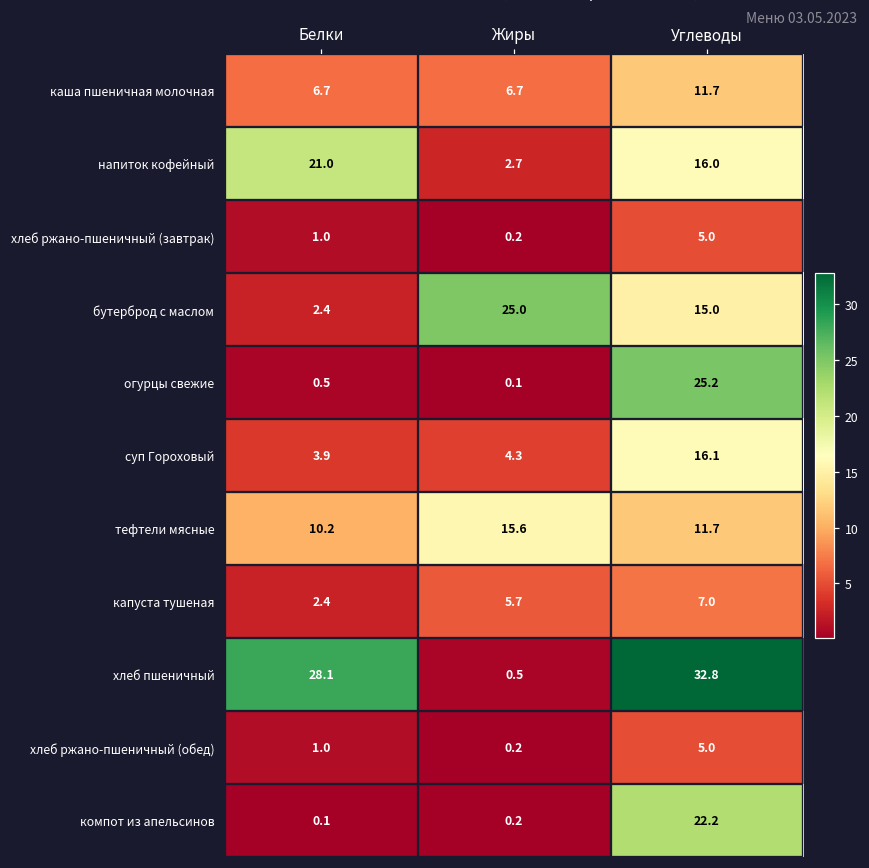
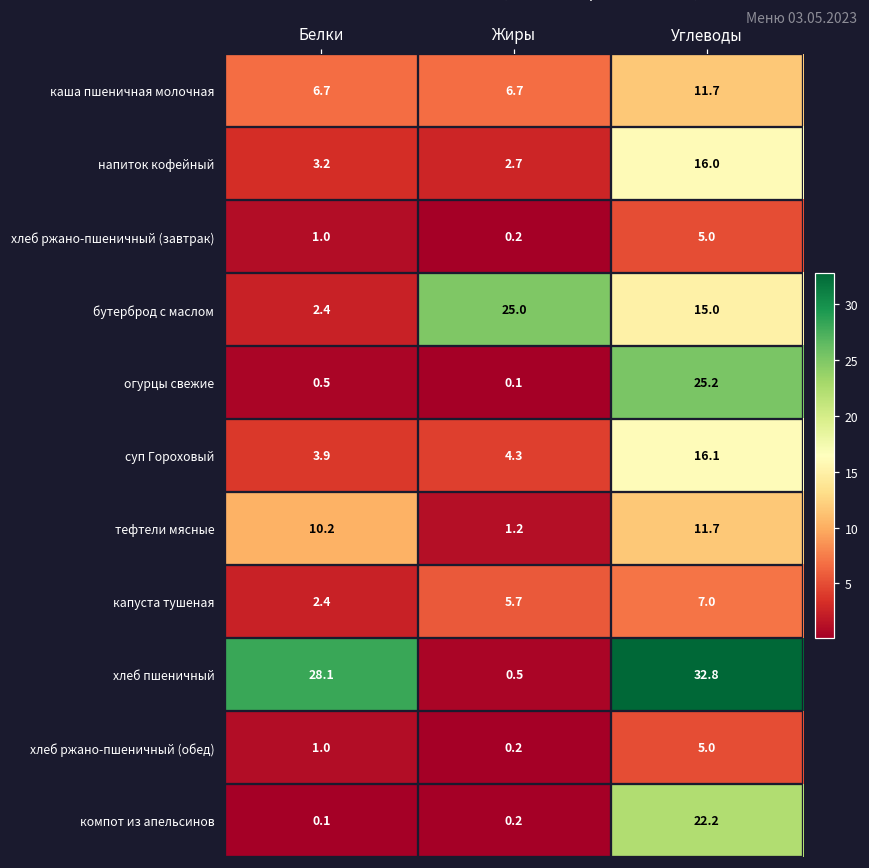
напиток кофейный, Белки: 21.0 -> 3.2
тефтели мясные, Жиры: 15.6 -> 1.2
